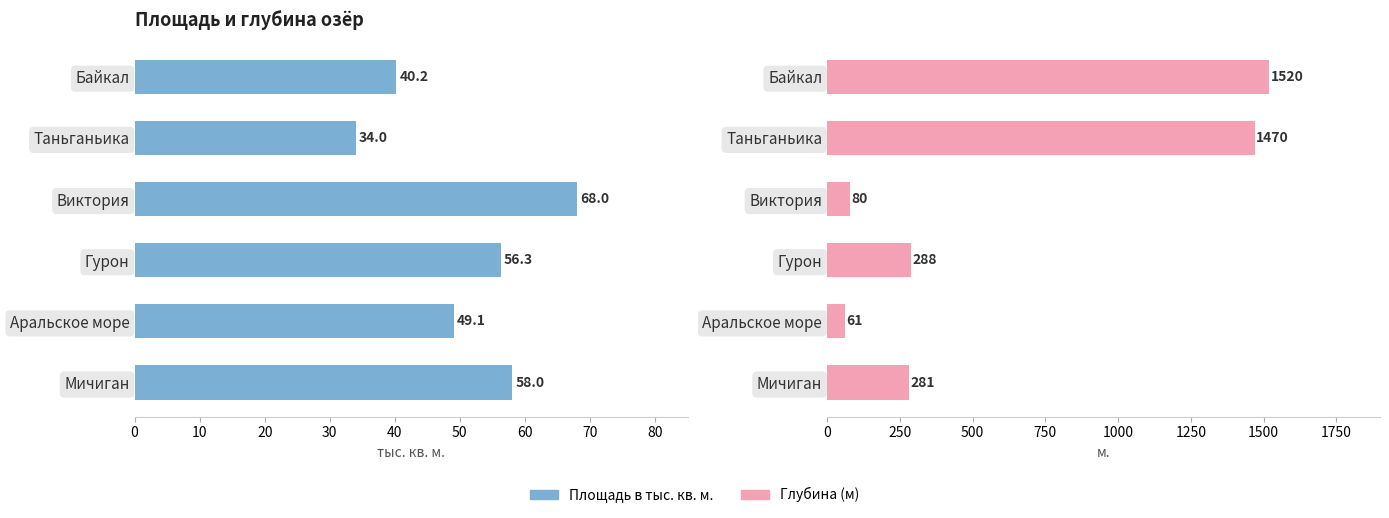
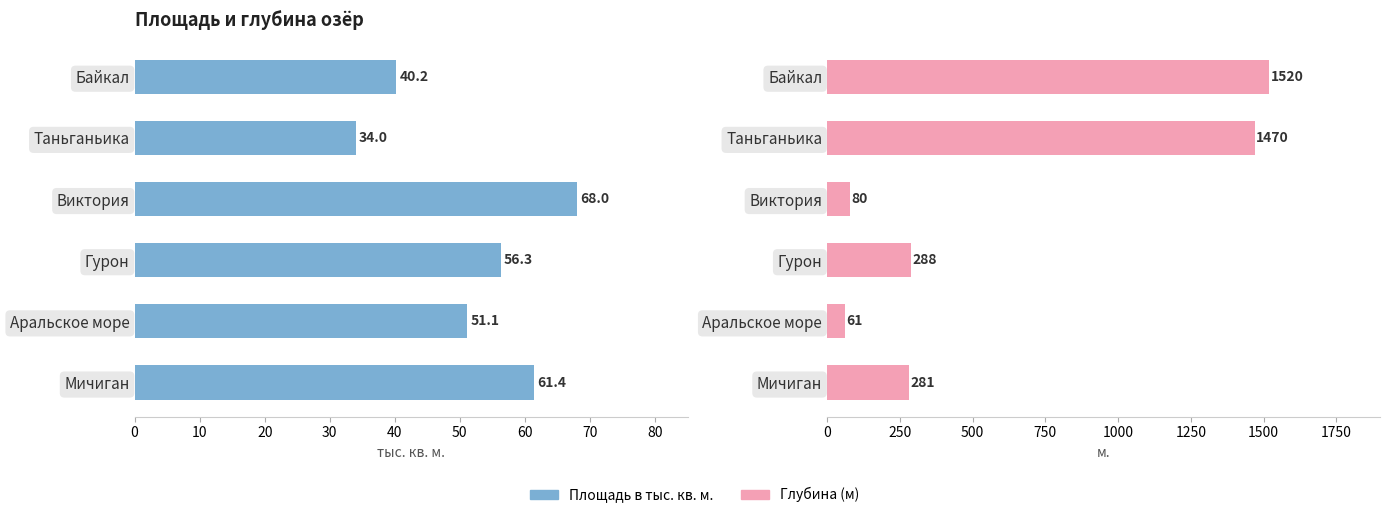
Площадь и глубина озёр, Аральское море: 49.1 -> 51.1
Площадь и глубина озёр, Мичиган: 58.0 -> 61.4
